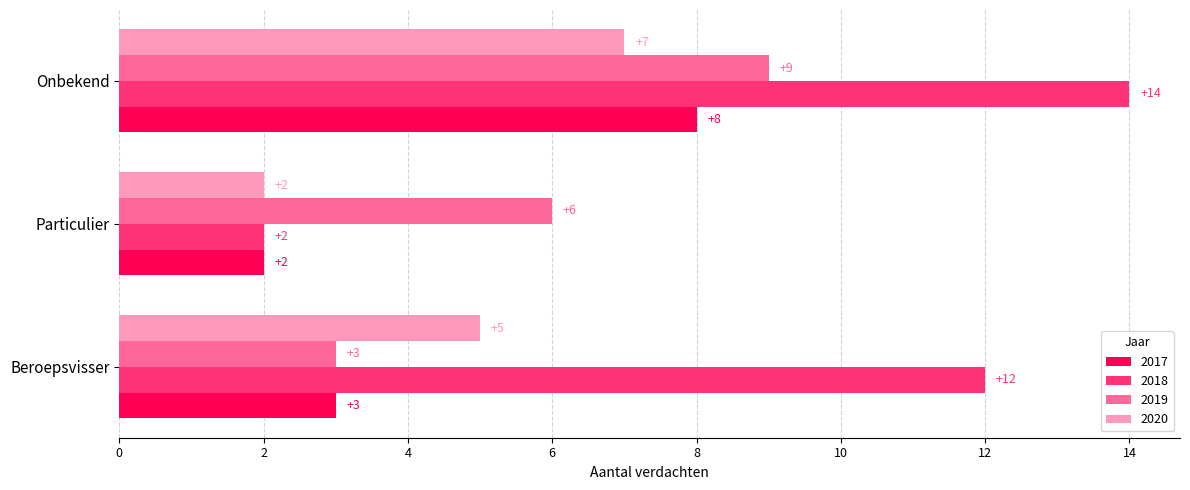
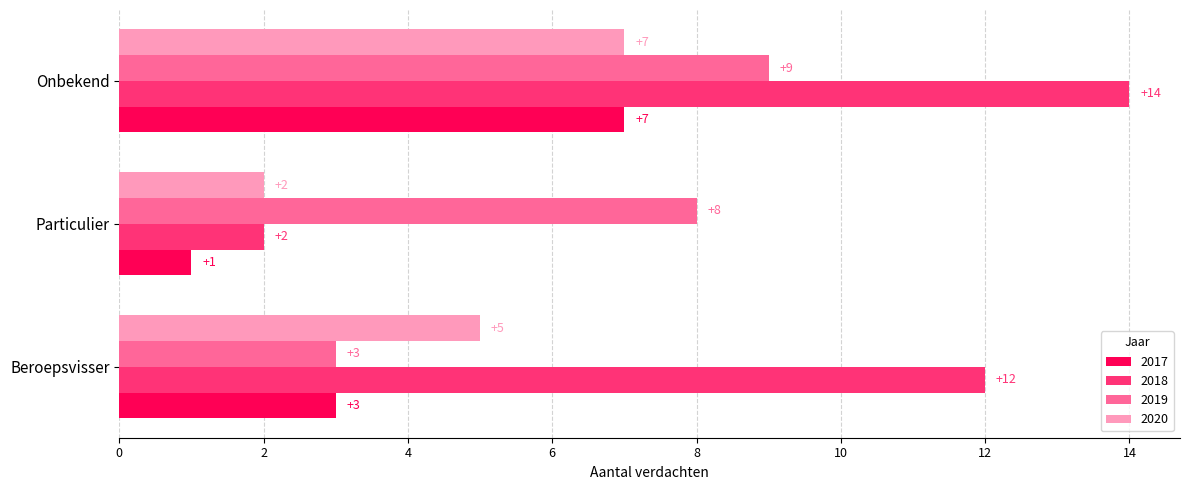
2017, Onbekend: +8 -> +7
2019, Particulier: +6 -> +8
2017, Particulier: +2 -> +1
